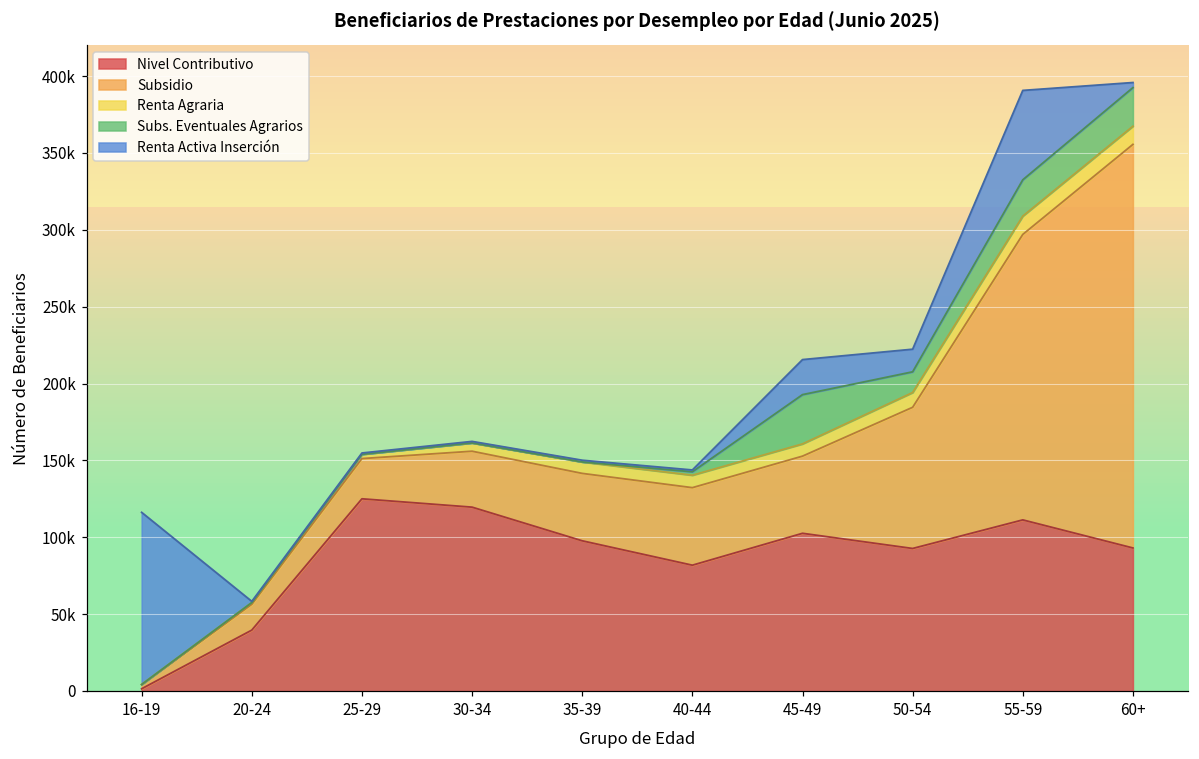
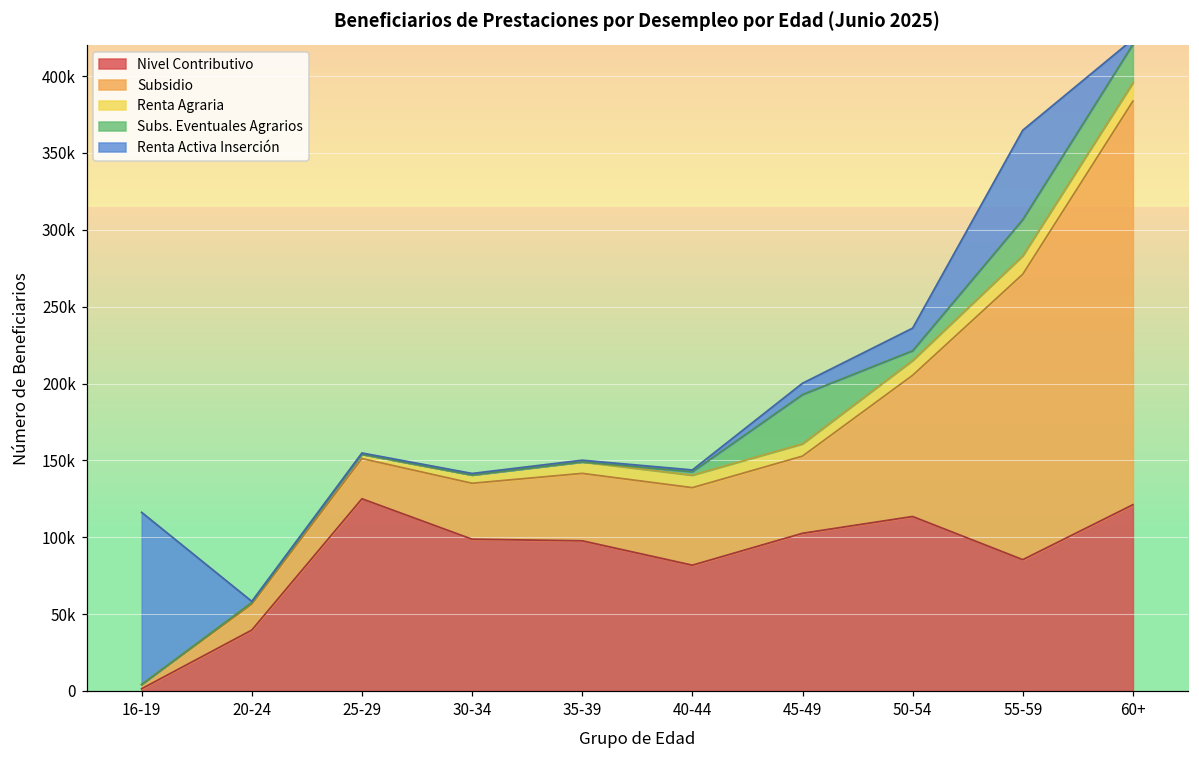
Nivel Contributivo, 30-34: 120000 -> 99000
Renta Activa Inserción, 45-49: 23000 -> 7000
Nivel Contributivo, 50-54: 93000 -> 113000
Subs. Eventuales Agrarios, 50-54: 13000 -> 6000
Nivel Contributivo, 55-59: 111000 -> 85000
Nivel Contributivo, 60+: 93000 -> 121000
